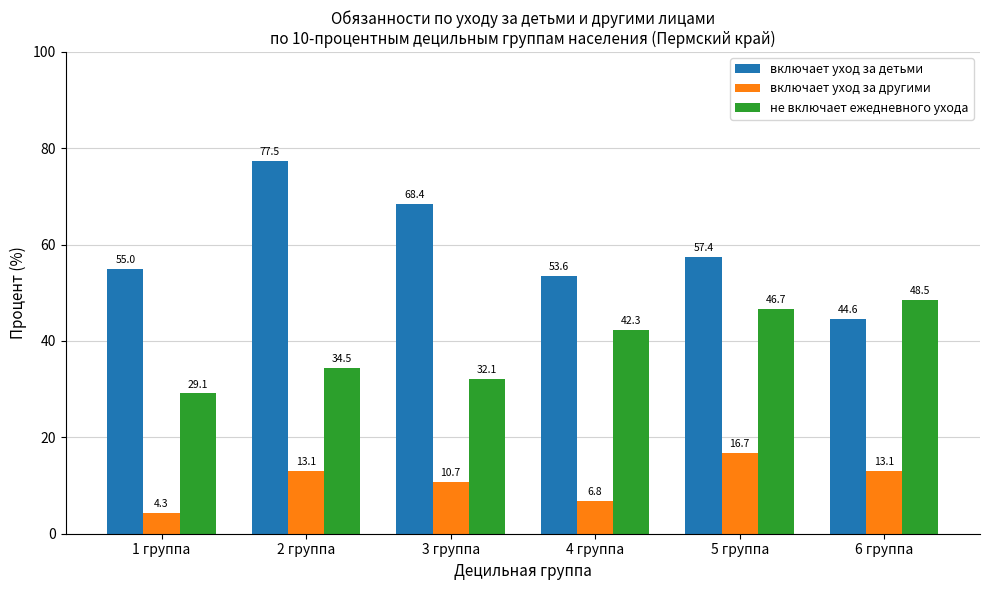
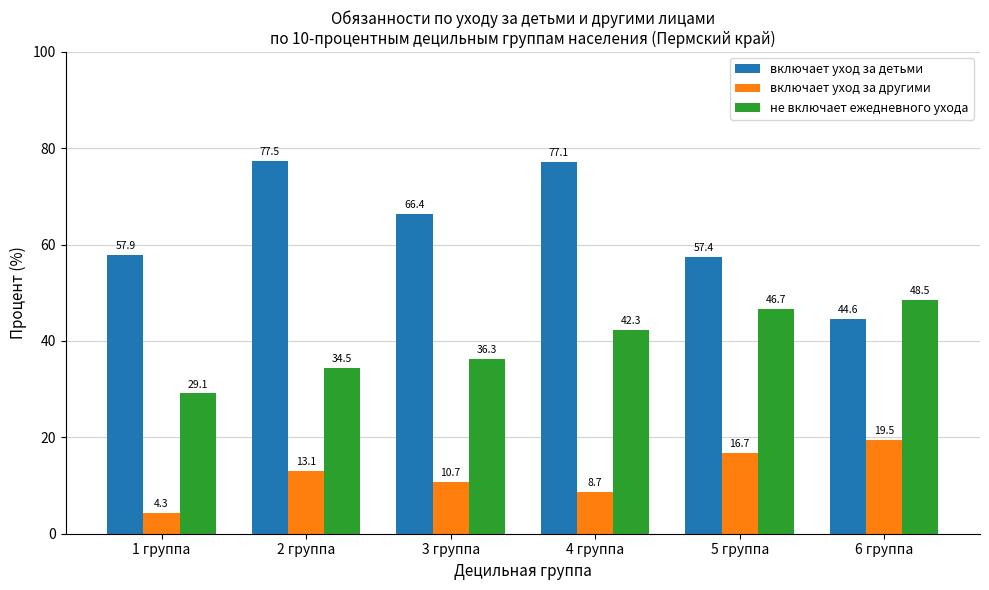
включает уход за детьми, 1 группа: 55.0 -> 57.9
включает уход за детьми, 3 группа: 68.4 -> 66.4
не включает ежедневного ухода, 3 группа: 32.1 -> 36.3
включает уход за детьми, 4 группа: 53.6 -> 77.1
включает уход за другими, 4 группа: 6.8 -> 8.7
включает уход за другими, 6 группа: 13.1 -> 19.5
